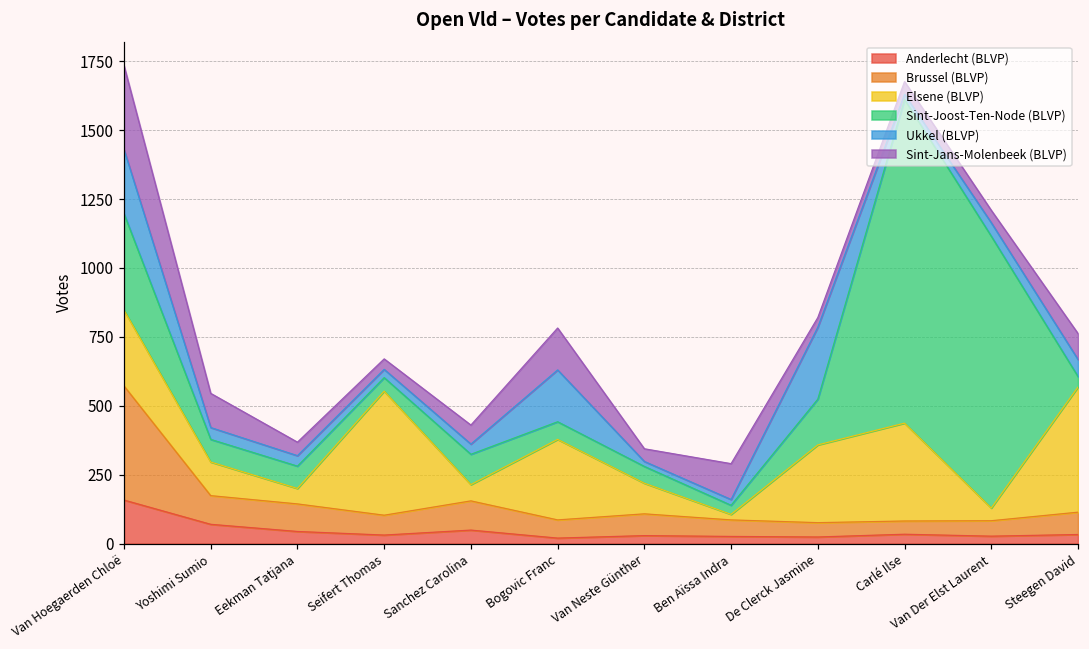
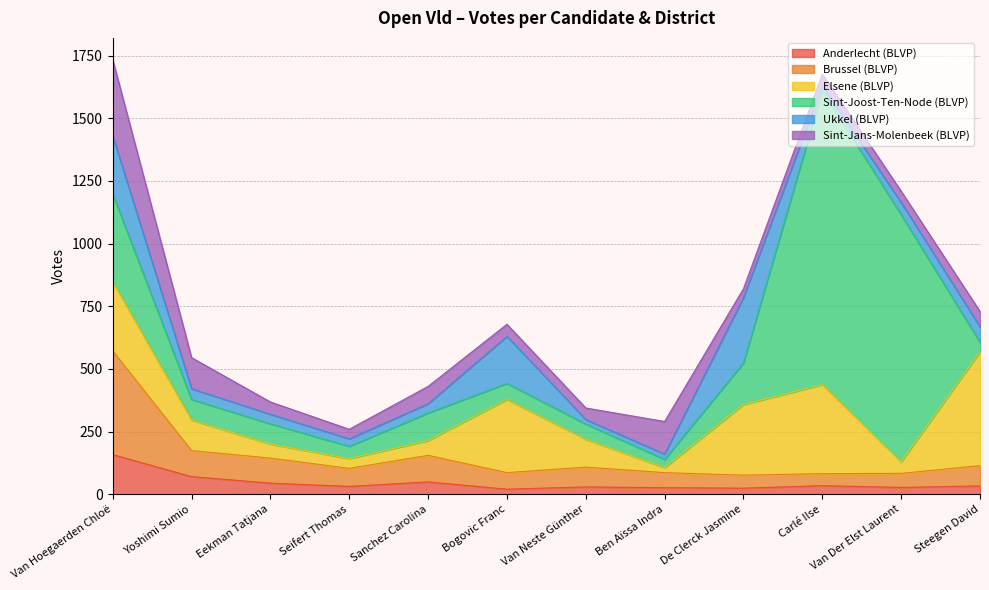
Elsene (BLVP), Seifert Thomas: 450 -> 40
Sint-Jans-Molenbeek (BLVP), Bogovic Franc: 150 -> 50
Sint-Jans-Molenbeek (BLVP), Steegen David: 90 -> 60
